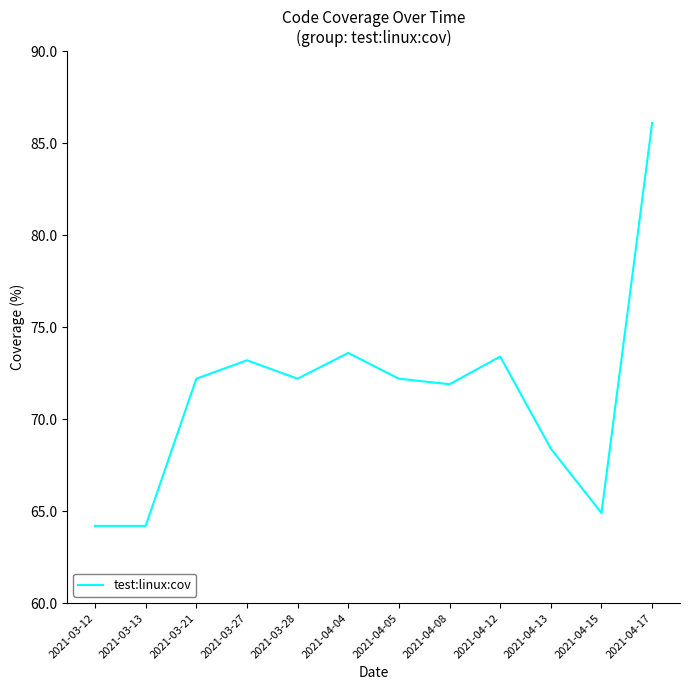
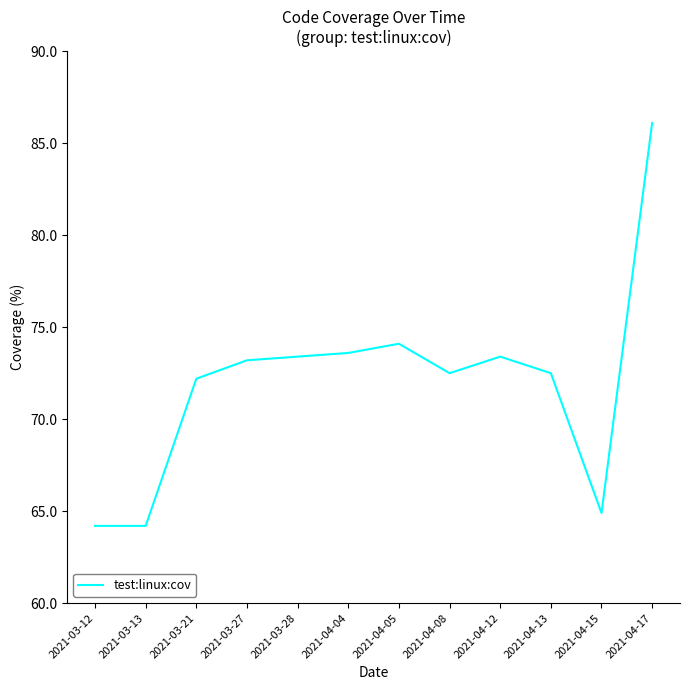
2021-03-28: 72.2 -> 73.4
2021-04-05: 72.2 -> 74.1
2021-04-08: 71.9 -> 72.5
2021-04-13: 68.4 -> 72.5
